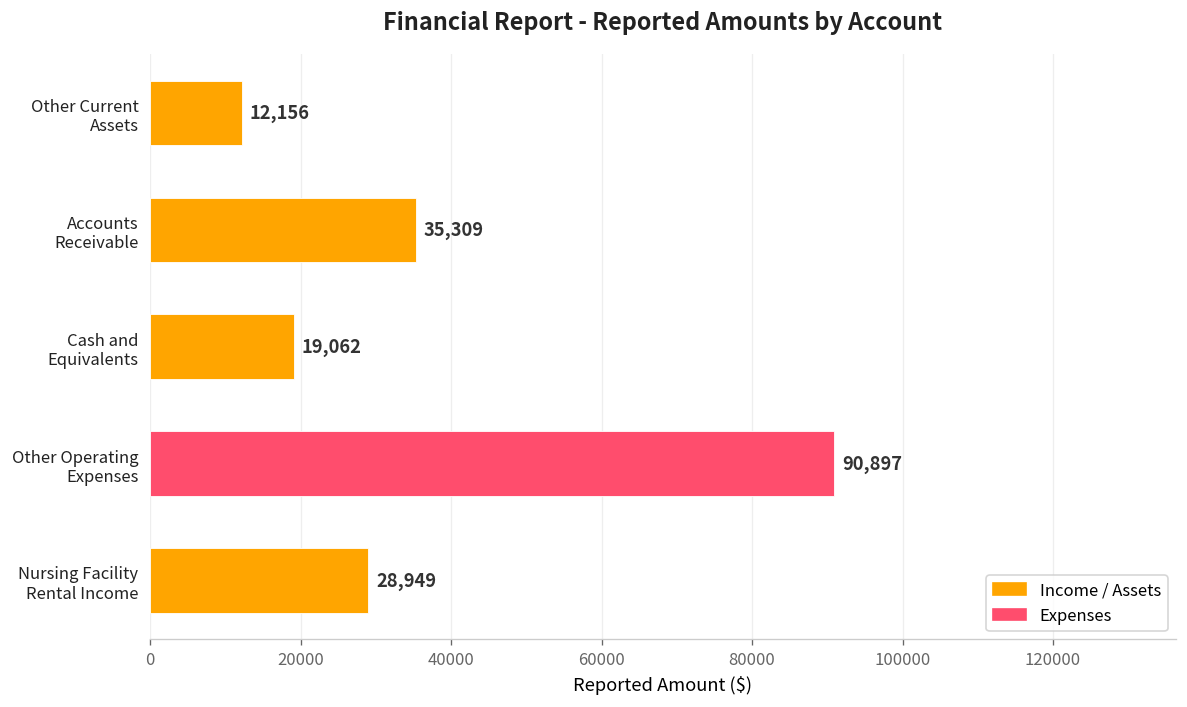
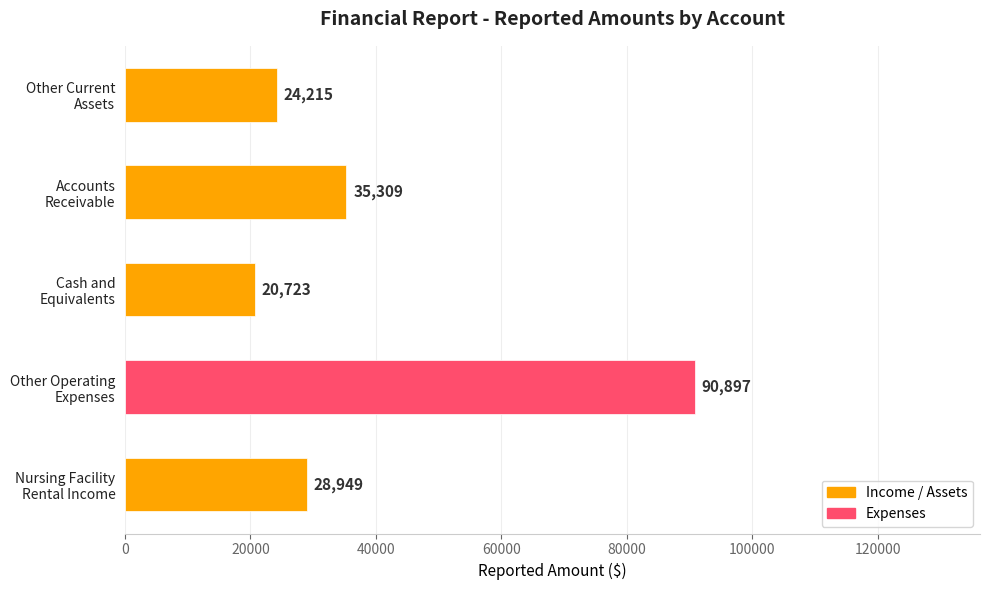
Other Current Assets: 12,156 -> 24,215
Cash and Equivalents: 19,062 -> 20,723
